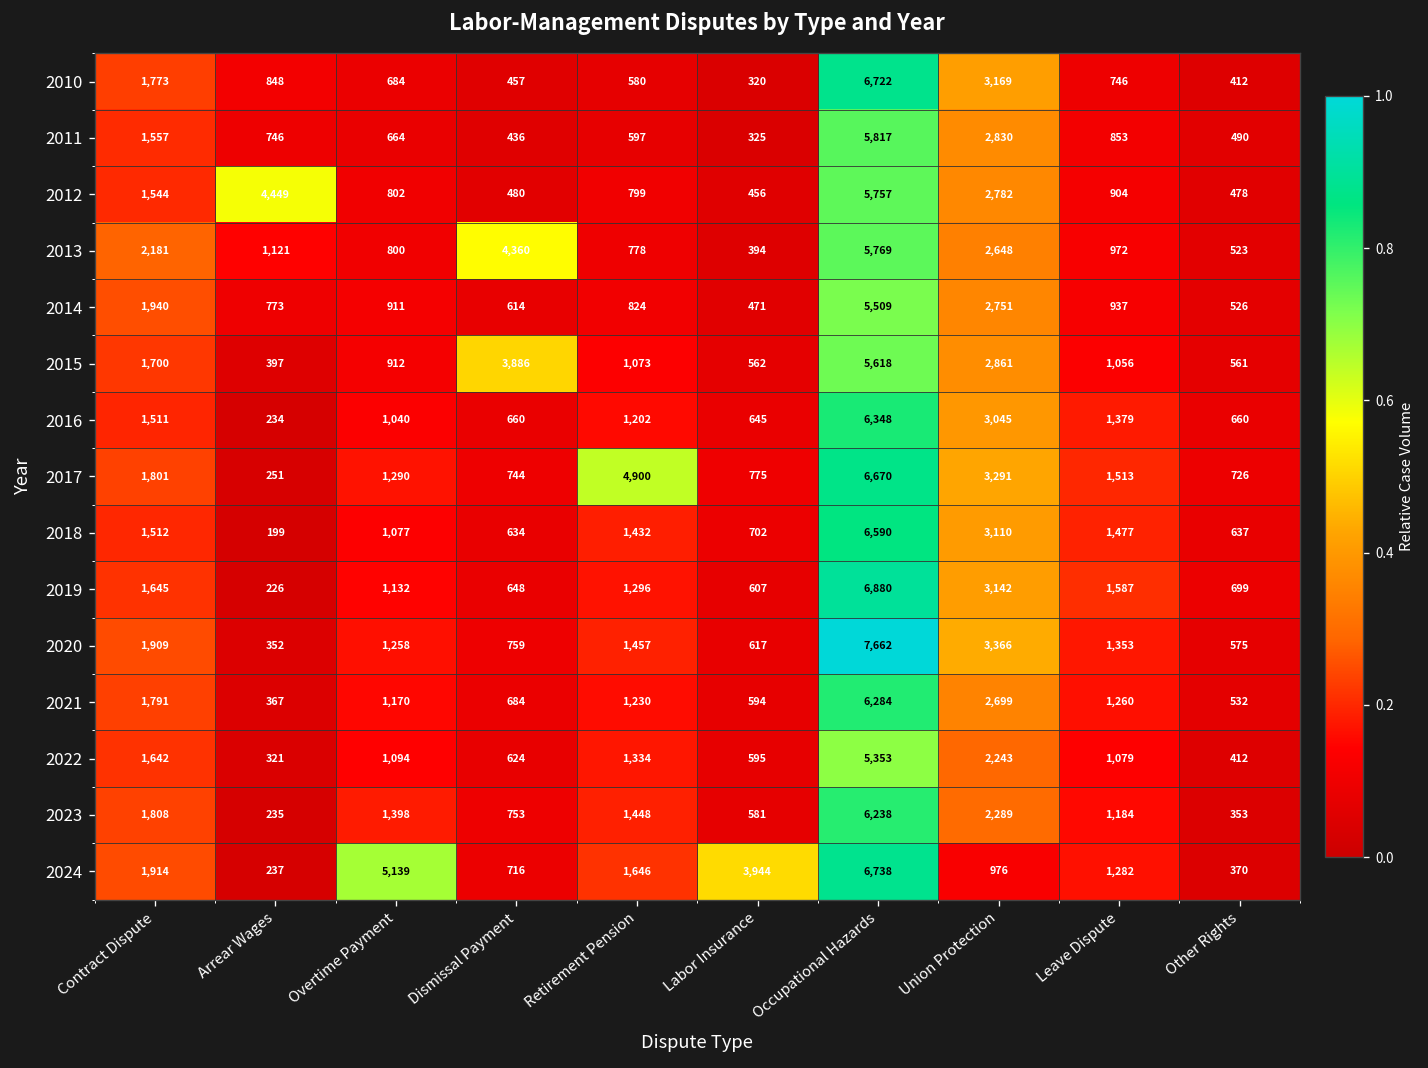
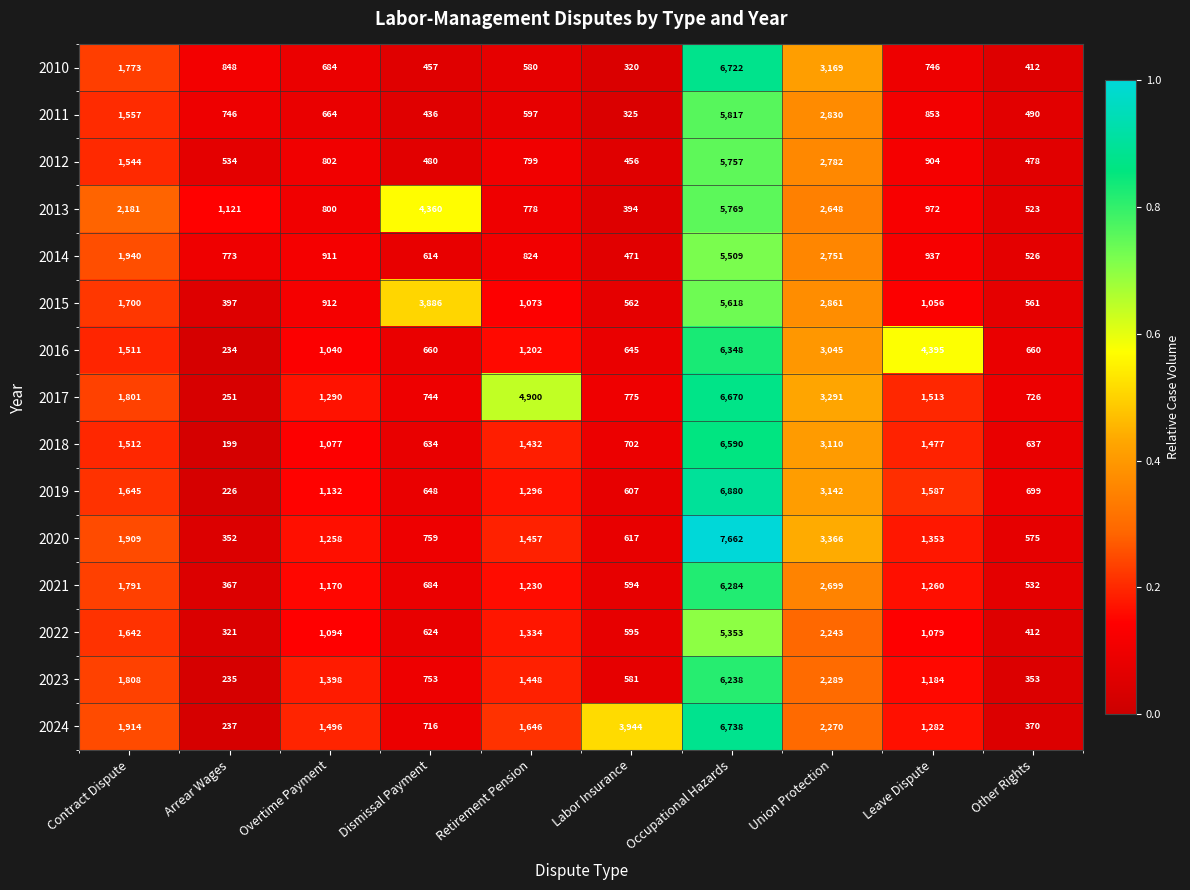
2012, Arrear Wages: 4,449 -> 534
2016, Leave Dispute: 1,379 -> 4,395
2024, Overtime Payment: 5,139 -> 1,496
2024, Union Protection: 976 -> 2,270
